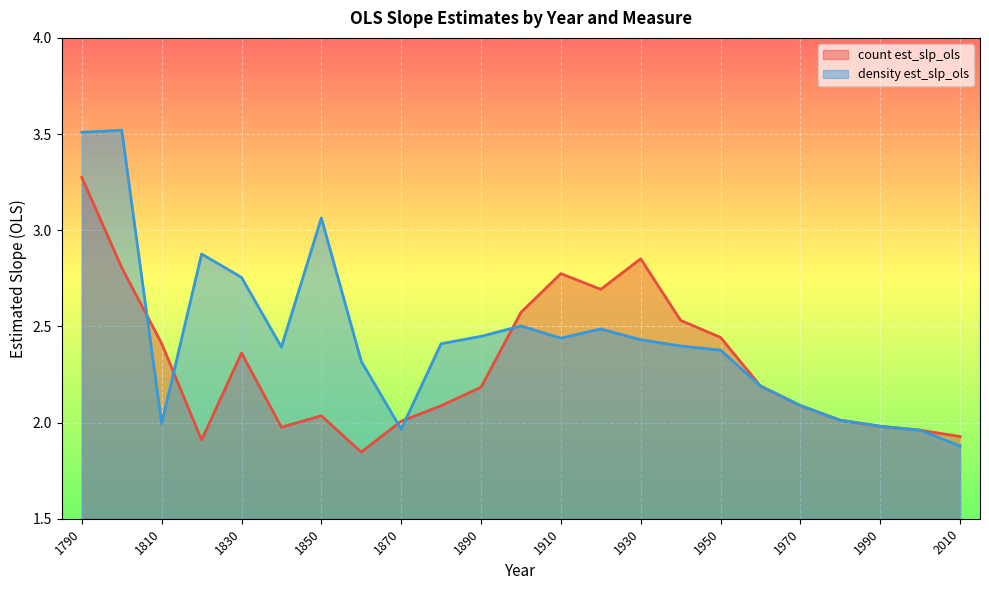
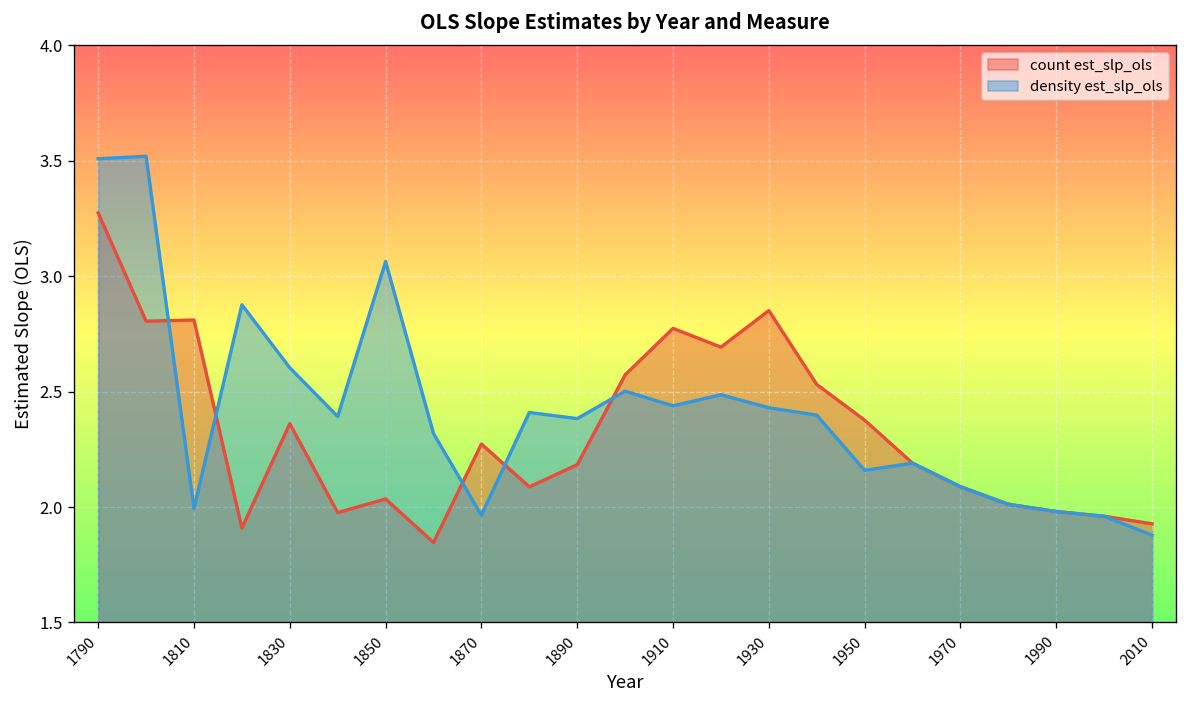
count est_slp_ols, 1810: 2.41 -> 2.81
density est_slp_ols, 1830: 2.75 -> 2.60
count est_slp_ols, 1870: 2.01 -> 2.27
density est_slp_ols, 1890: 2.45 -> 2.38
count est_slp_ols, 1950: 2.44 -> 2.38
density est_slp_ols, 1950: 2.38 -> 2.16
